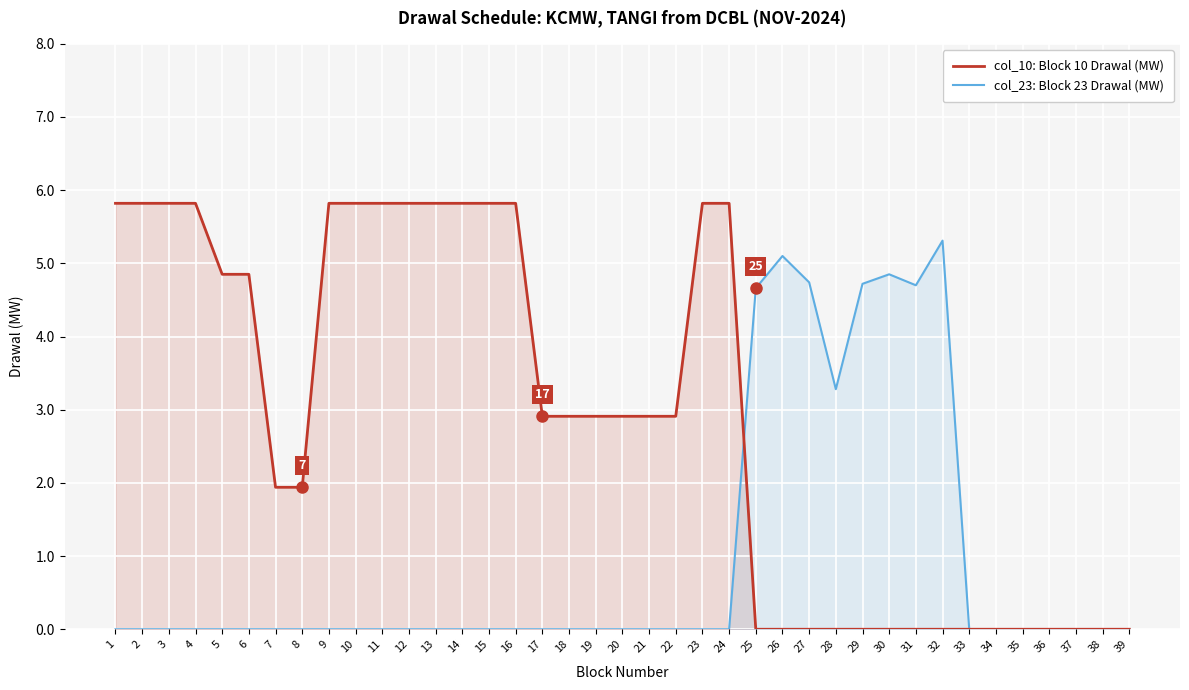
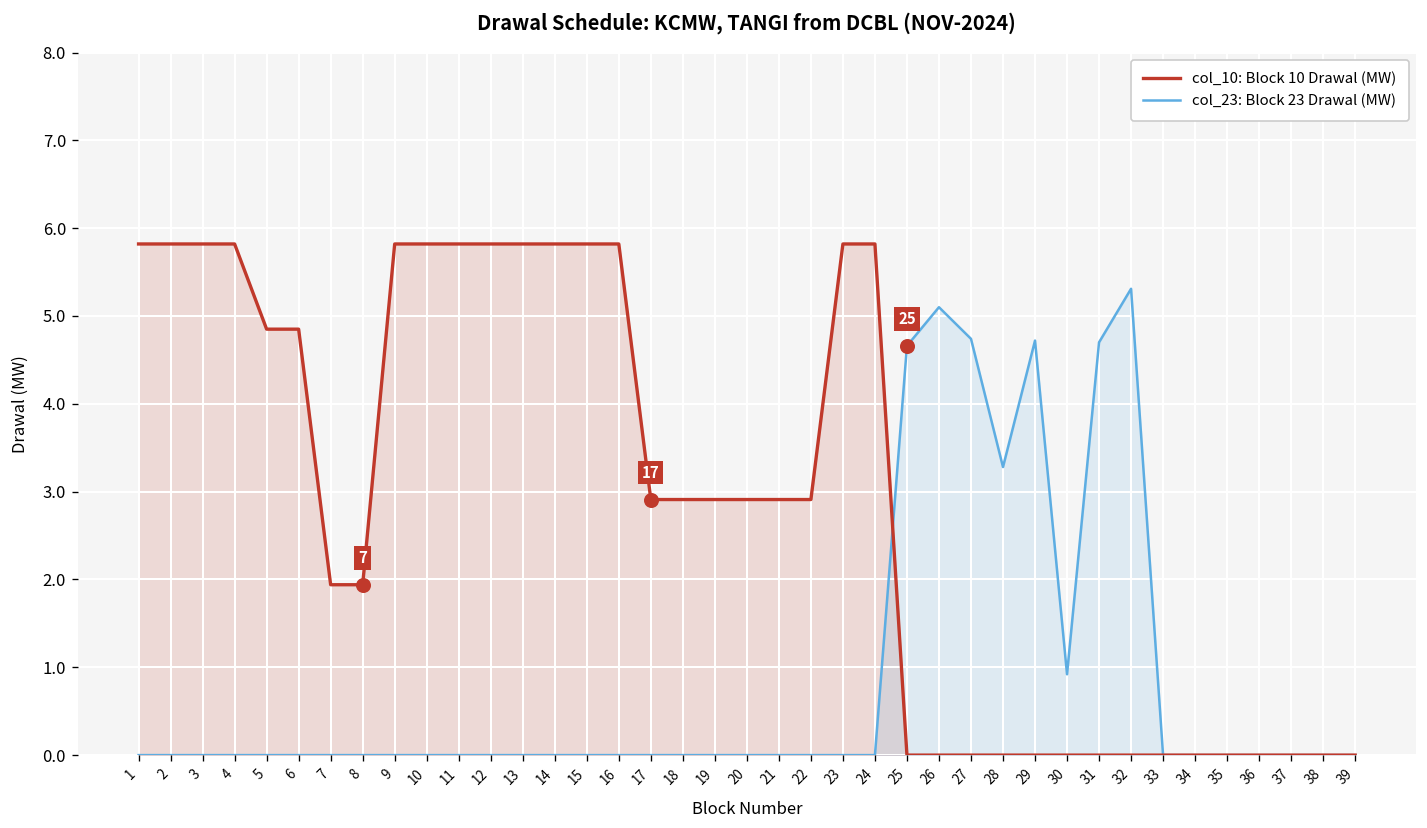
col_23: Block 23 Drawal (MW), 30: 4.9 -> 0.9
